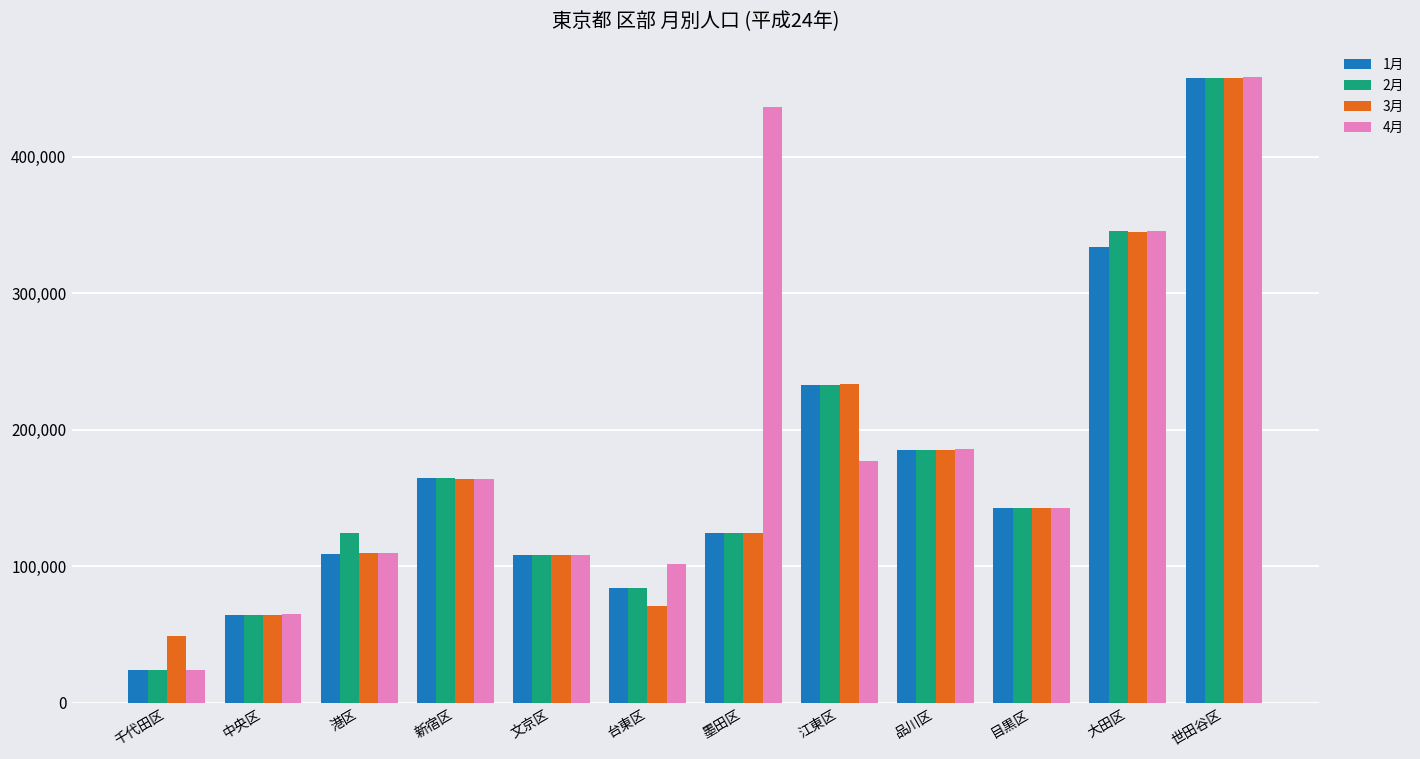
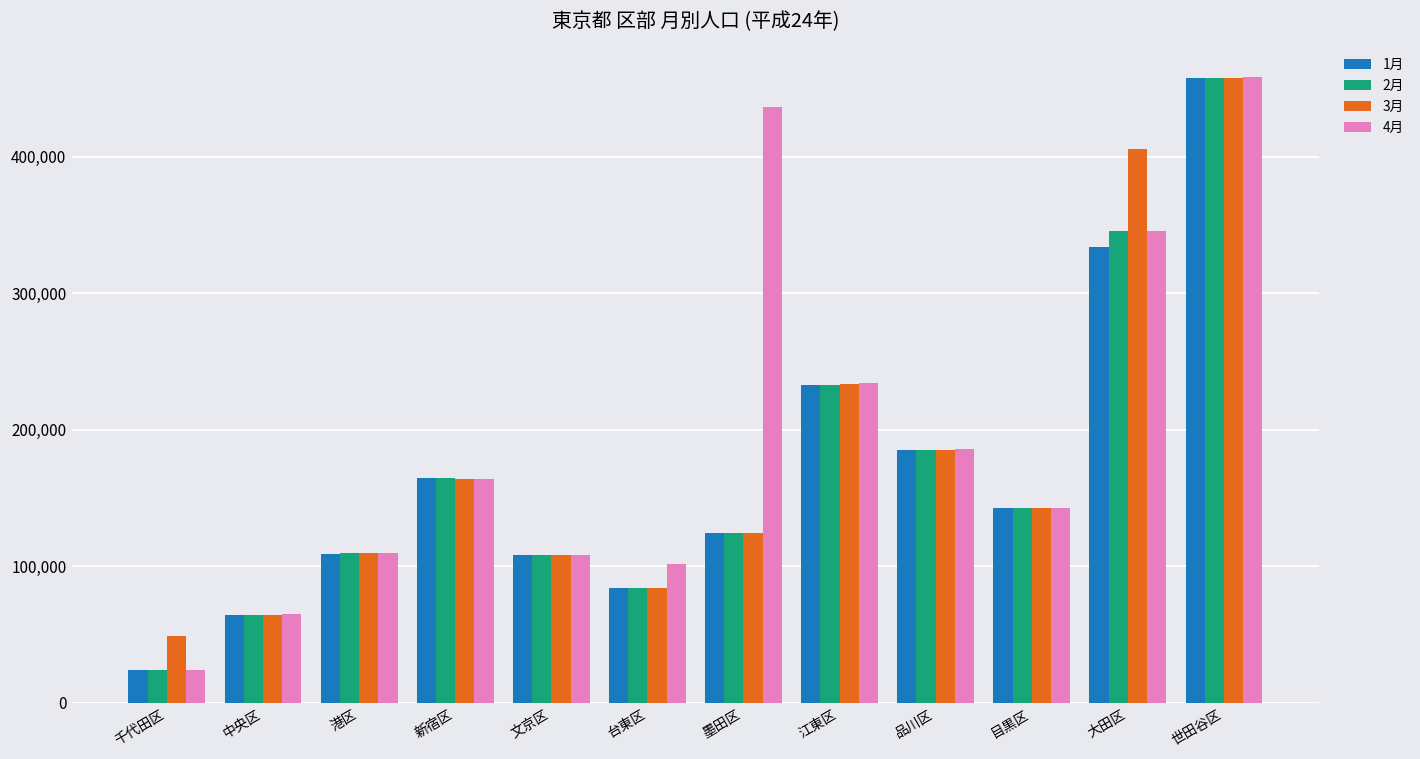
2月, 港区: 125,000 -> 109,000
3月, 台東区: 71,000 -> 84,000
4月, 江東区: 177,000 -> 234,000
3月, 大田区: 345,000 -> 406,000
